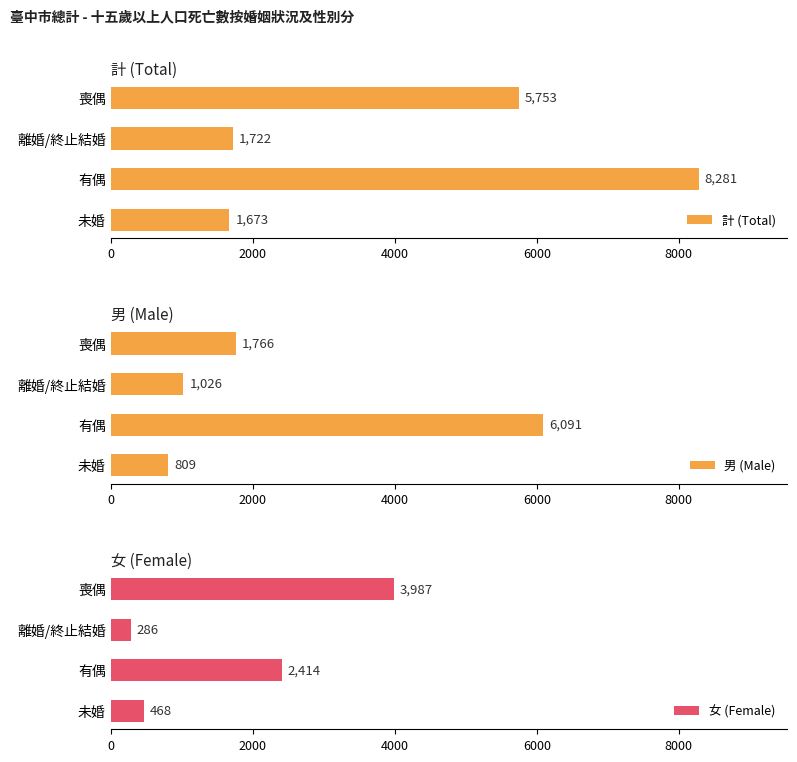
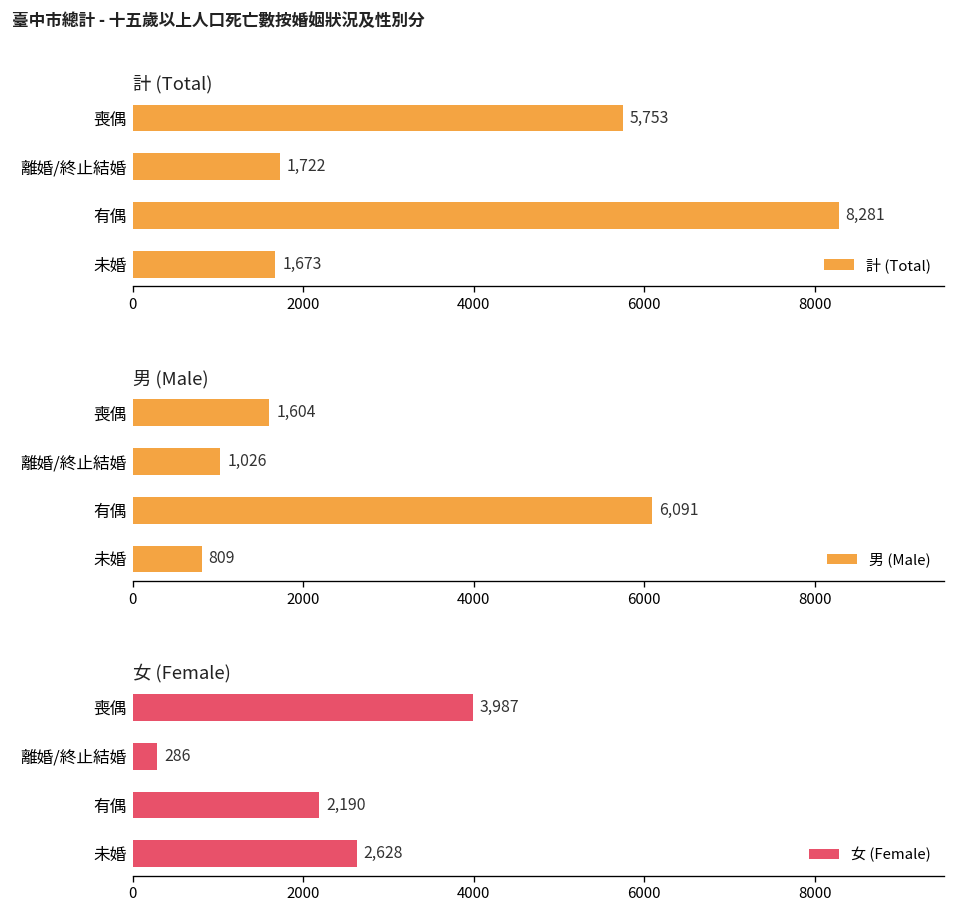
男 (Male), 喪偶: 1,766 -> 1,604
女 (Female), 有偶: 2,414 -> 2,190
女 (Female), 未婚: 468 -> 2,628
